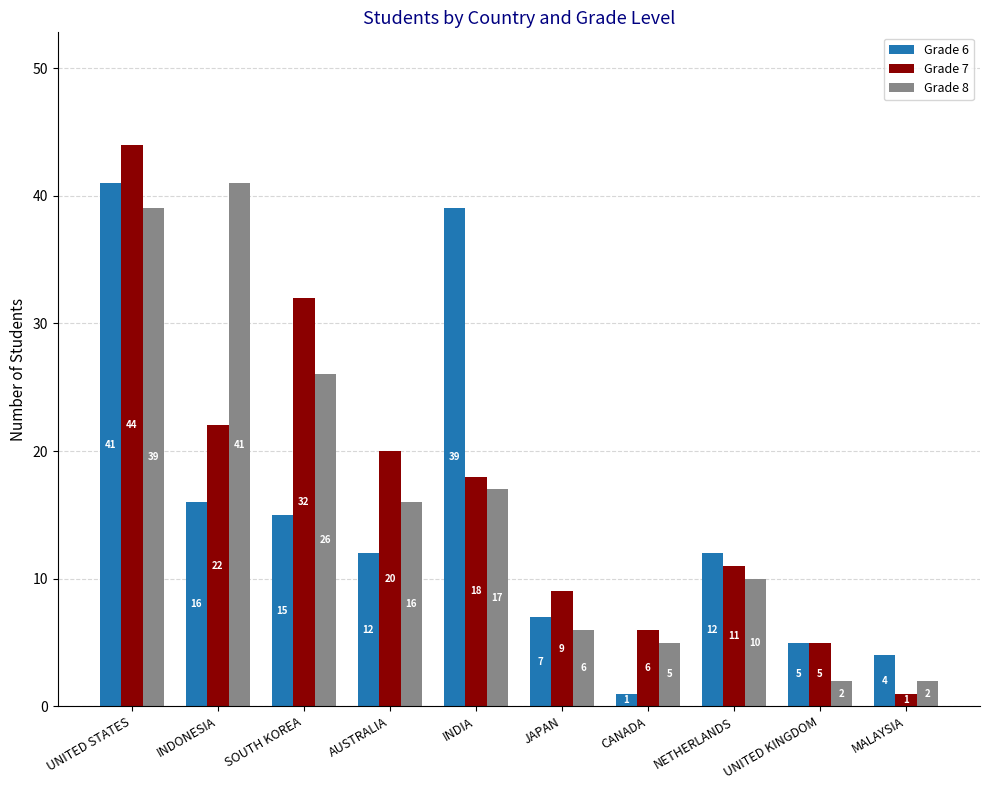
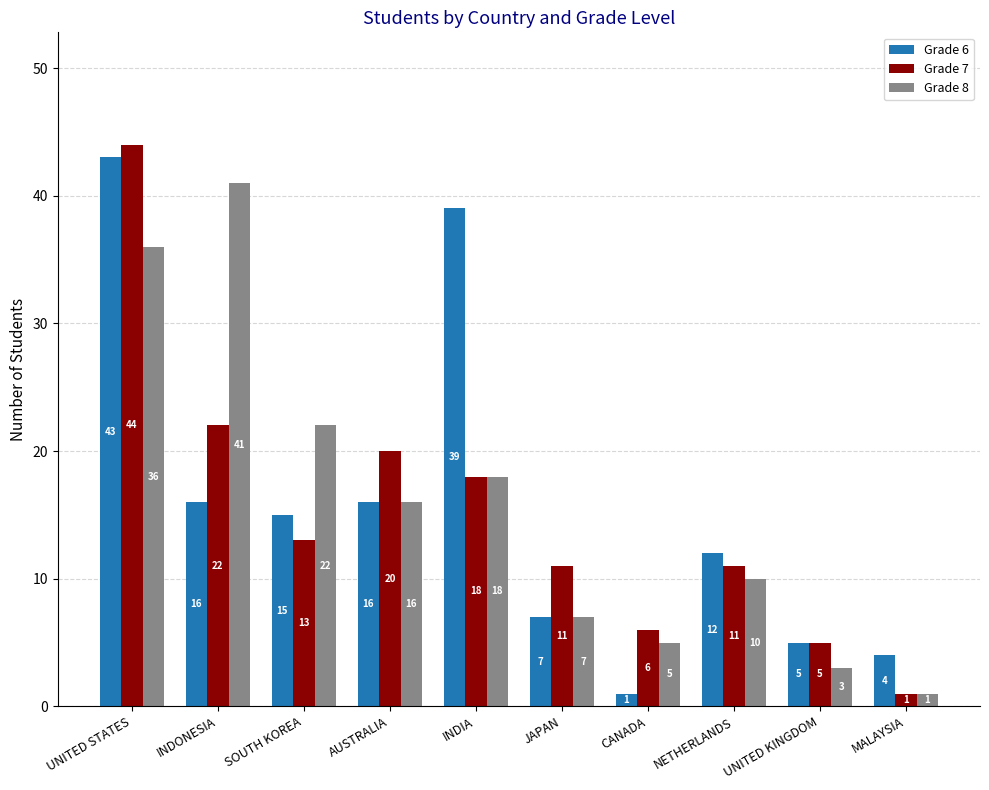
Grade 6, UNITED STATES: 41 -> 43
Grade 8, UNITED STATES: 39 -> 36
Grade 7, SOUTH KOREA: 32 -> 13
Grade 8, SOUTH KOREA: 26 -> 22
Grade 6, AUSTRALIA: 12 -> 16
Grade 8, INDIA: 17 -> 18
Grade 7, JAPAN: 9 -> 11
Grade 8, JAPAN: 6 -> 7
Grade 8, UNITED KINGDOM: 2 -> 3
Grade 8, MALAYSIA: 2 -> 1
